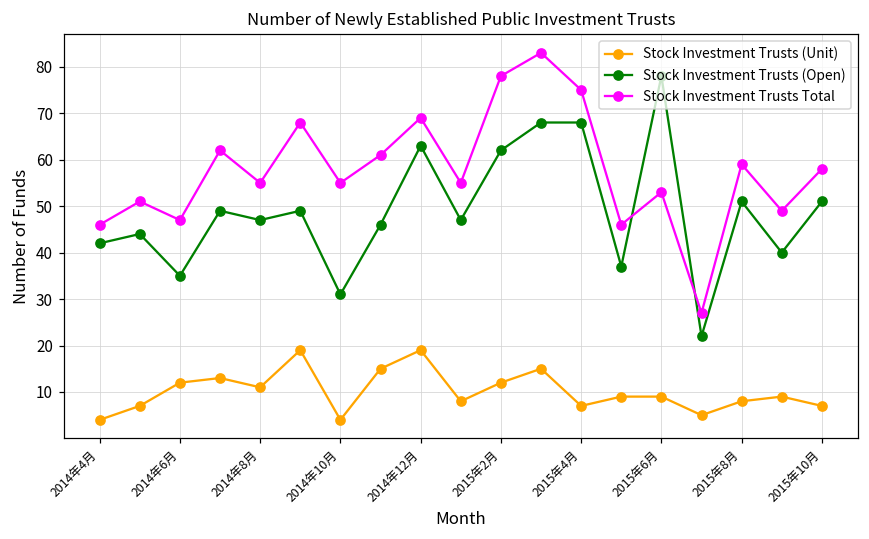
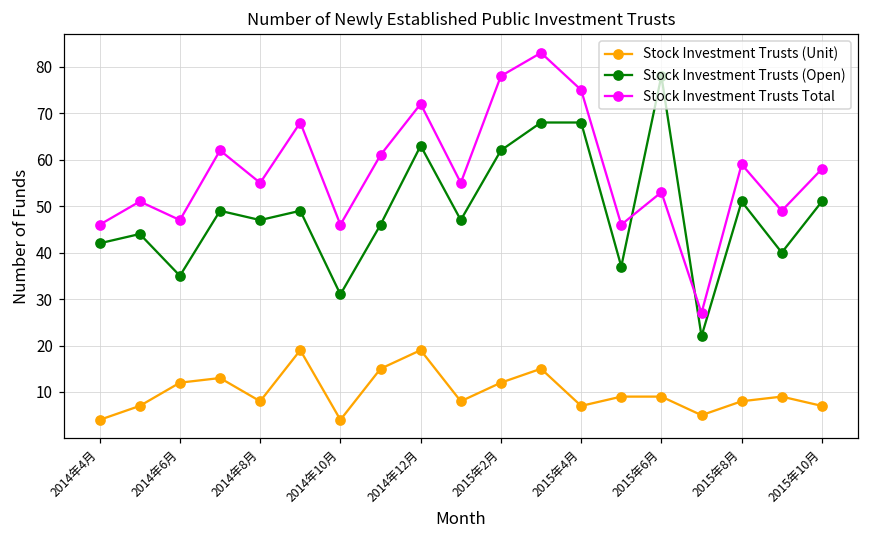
Stock Investment Trusts (Unit), 2014年8月: 11 -> 8
Stock Investment Trusts Total, 2014年10月: 55 -> 46
Stock Investment Trusts Total, 2014年12月: 69 -> 72
